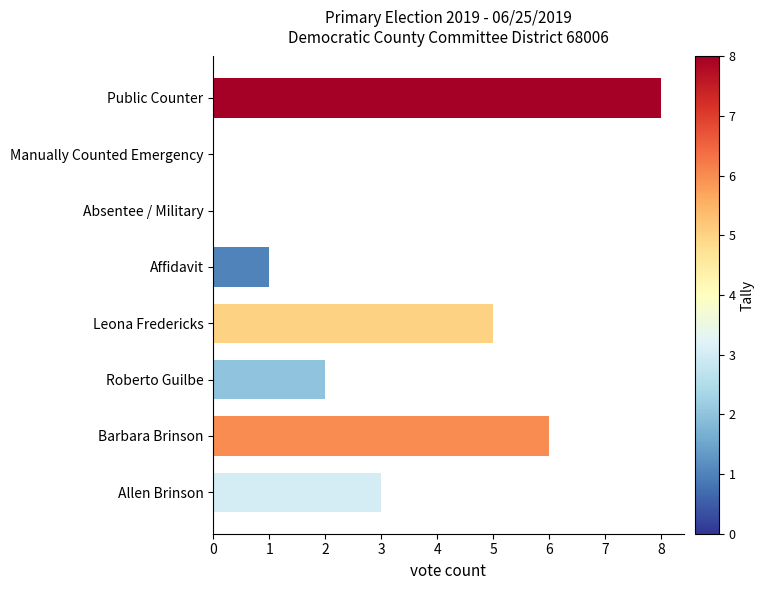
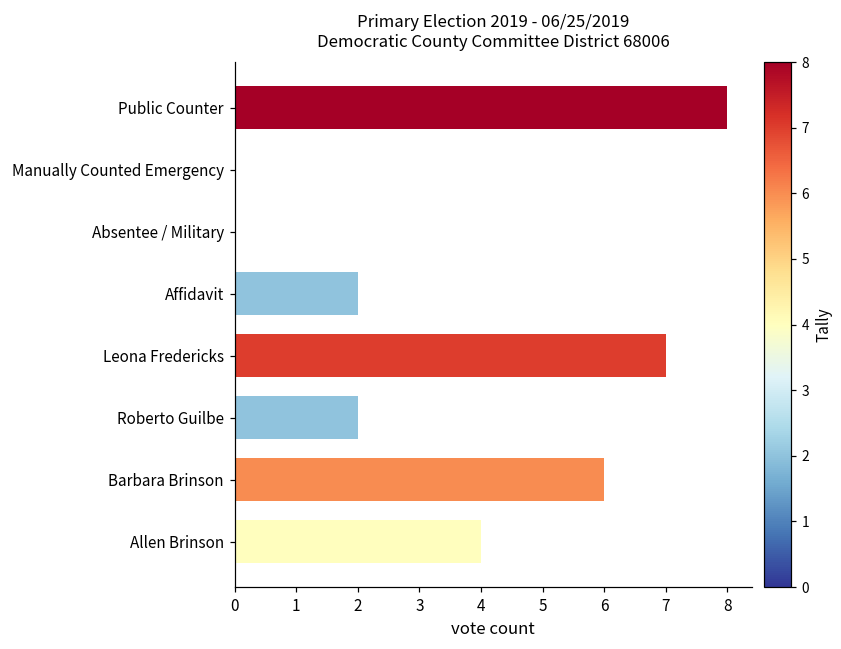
Affidavit: 1 -> 2
Leona Fredericks: 5 -> 7
Allen Brinson: 3 -> 4
